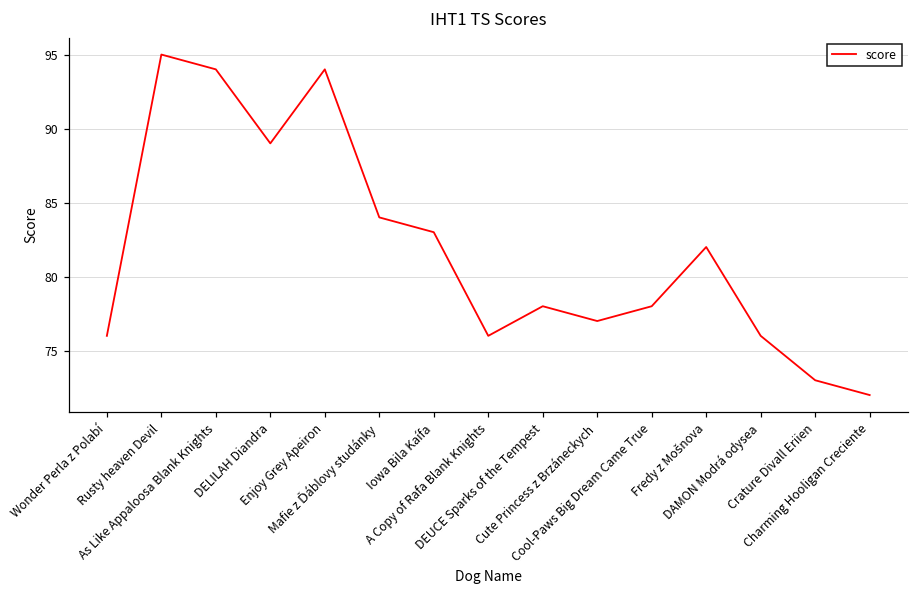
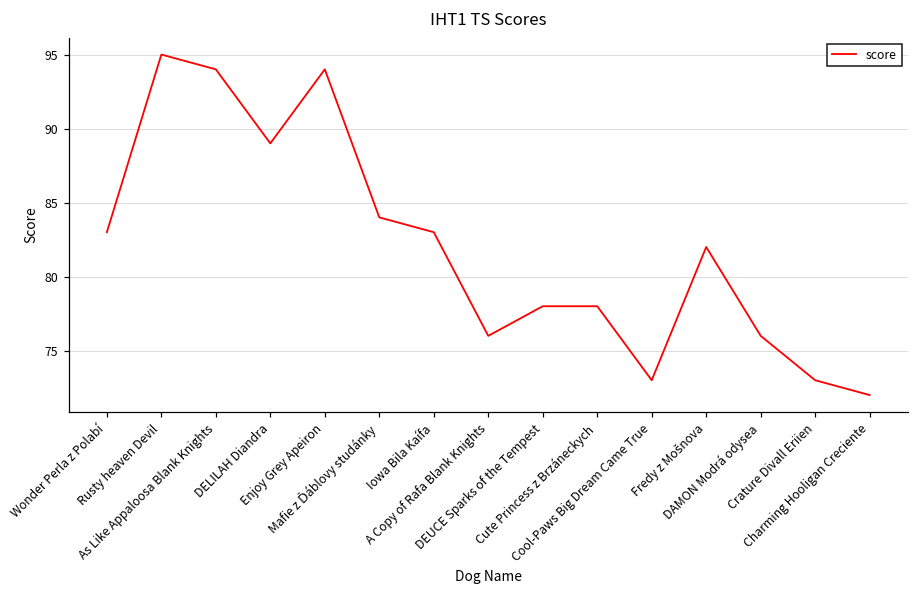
Wonder Perla z Polabí: 76 -> 83
Cute Princess z Brzáneckych: 77 -> 78
Cool-Paws Big Dream Came True: 78 -> 73
